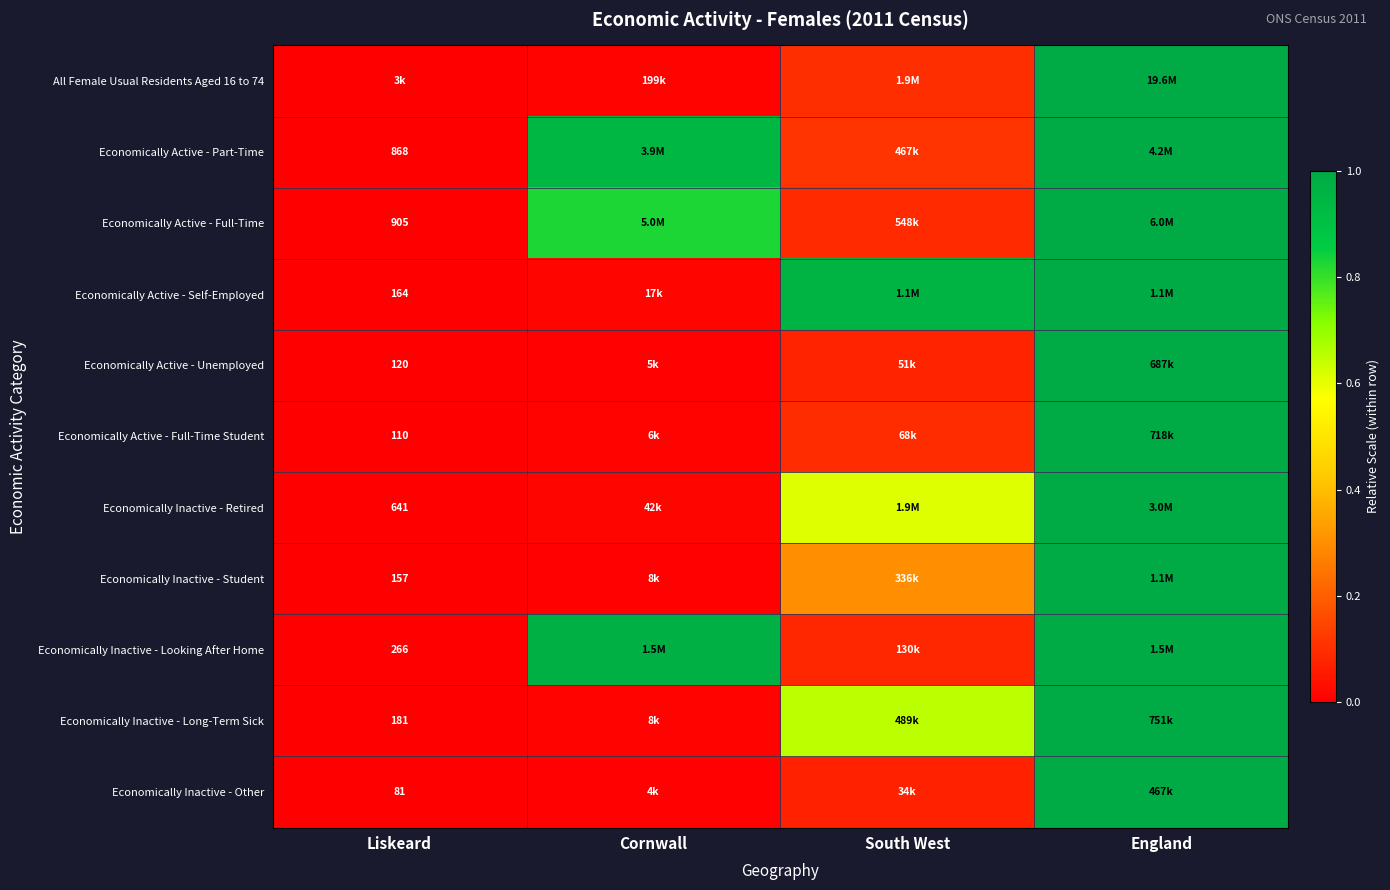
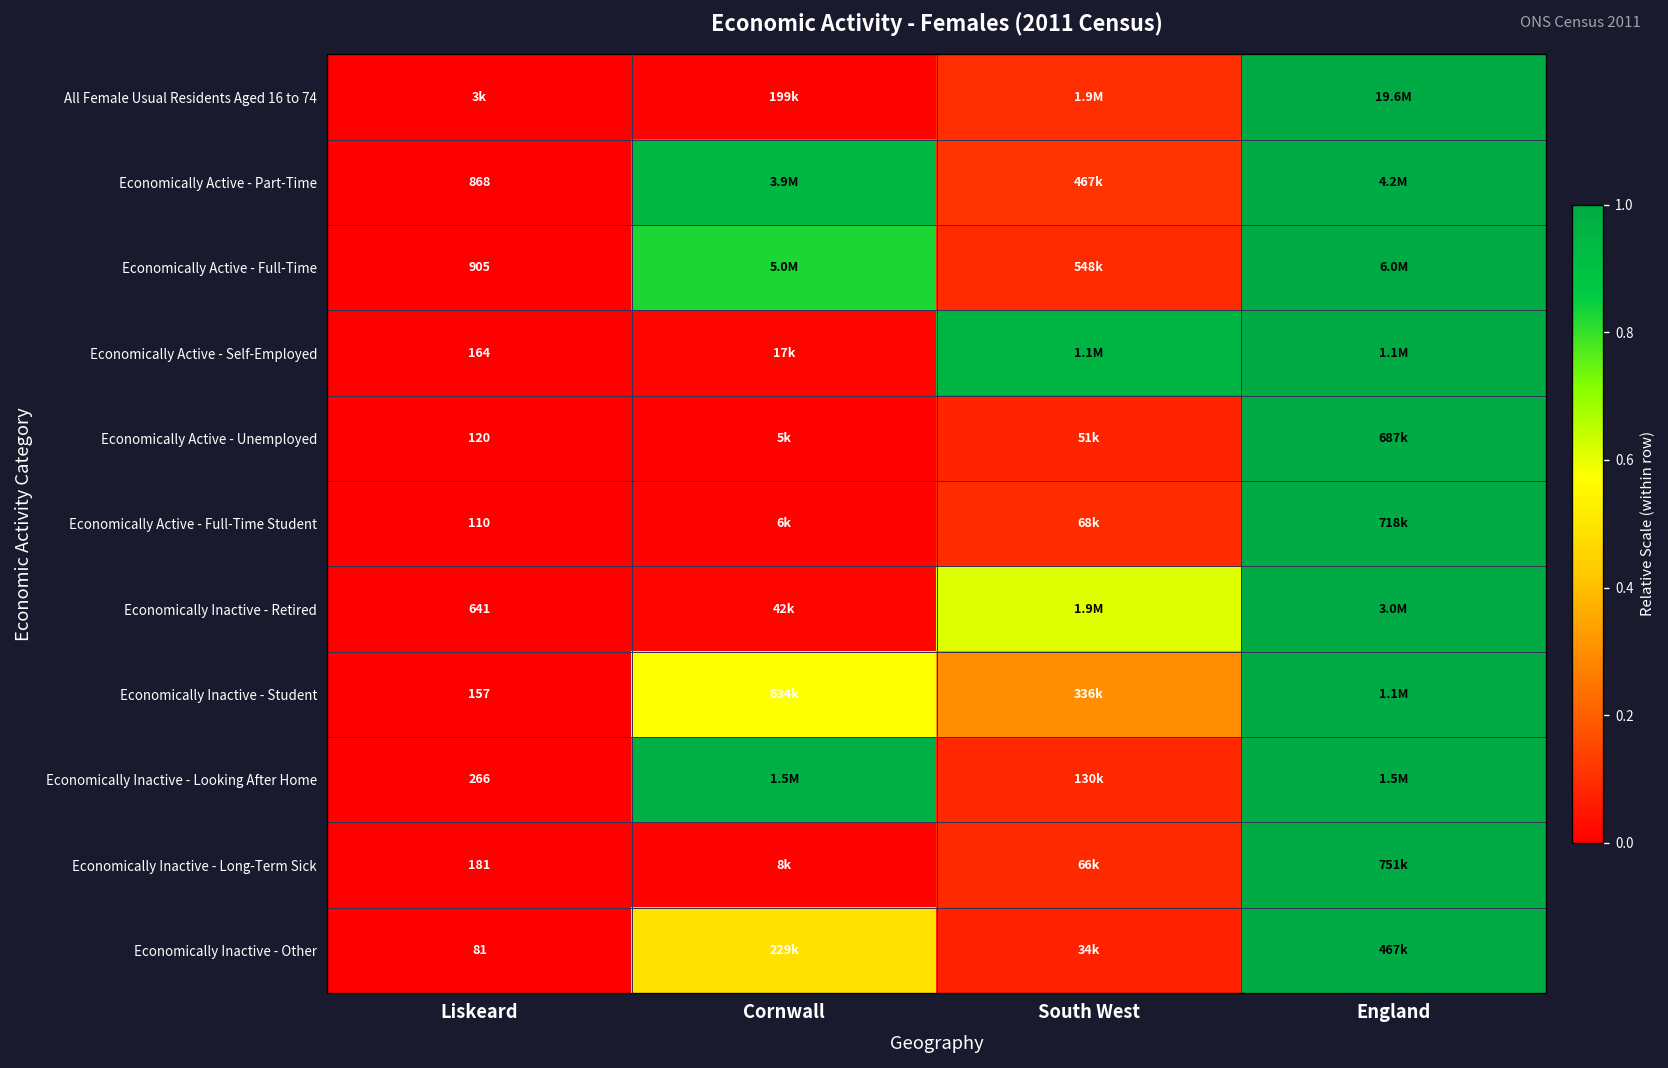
Economically Inactive - Student, Cornwall: 8k -> 634k
Economically Inactive - Long-Term Sick, South West: 489k -> 66k
Economically Inactive - Other, Cornwall: 4k -> 229k
